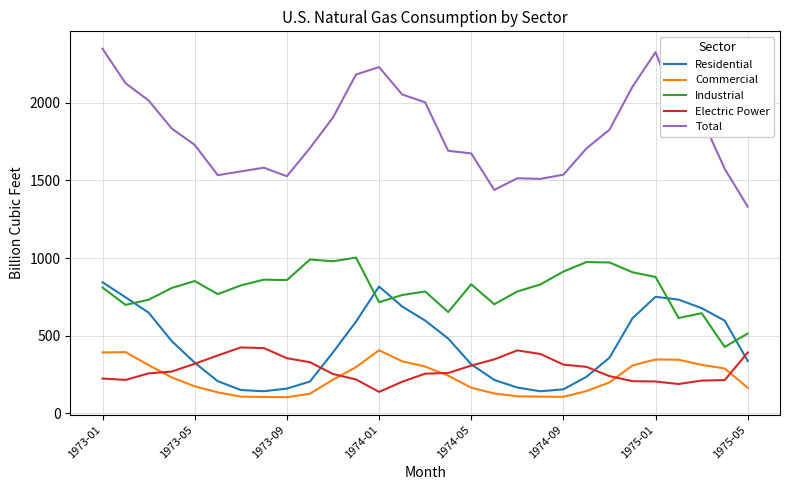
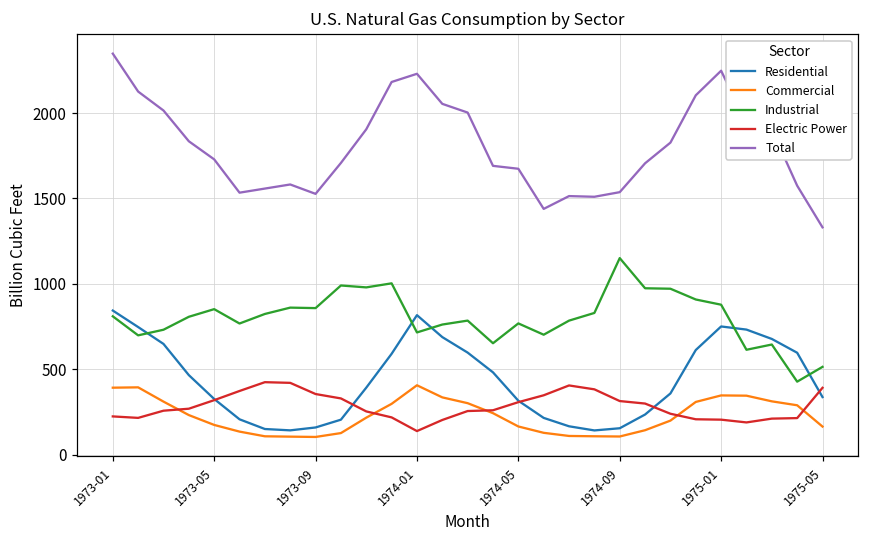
Industrial, 1974-05: 830 -> 770
Industrial, 1974-09: 910 -> 1150
Total, 1975-01: 2330 -> 2250
